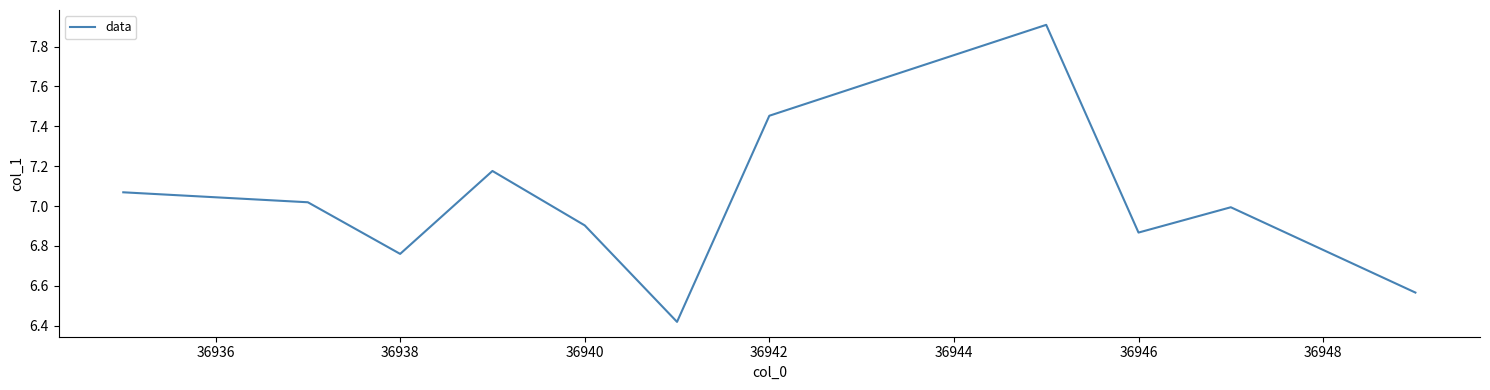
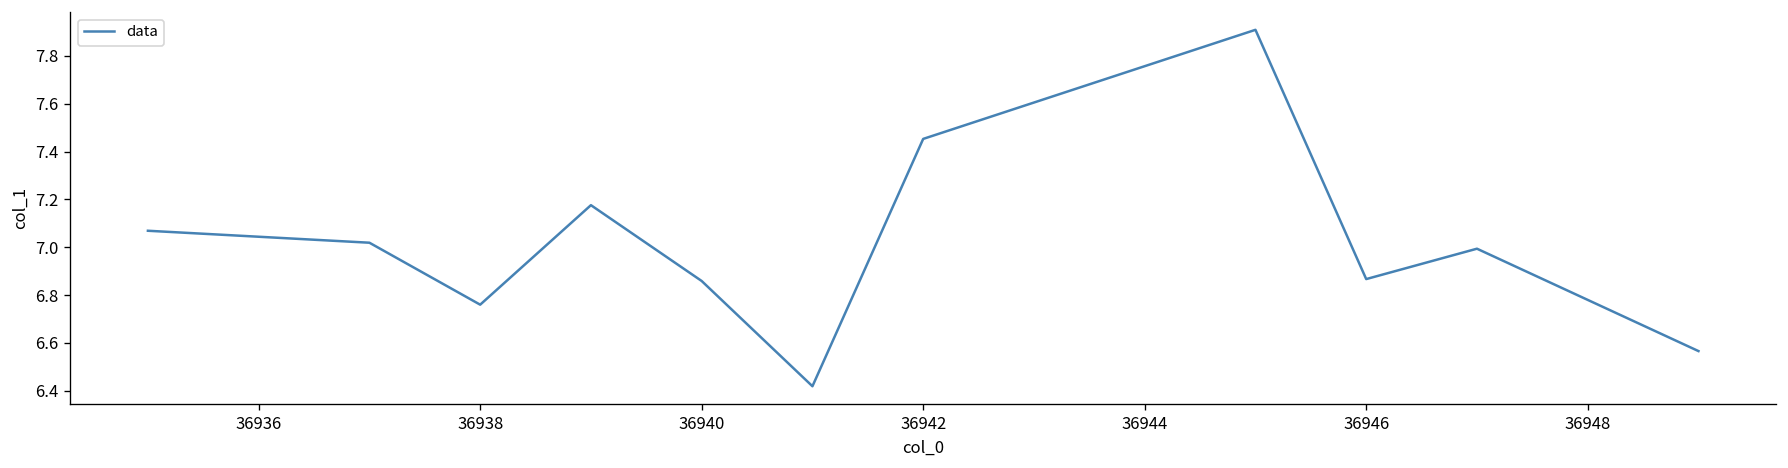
36940: 6.90 -> 6.86
